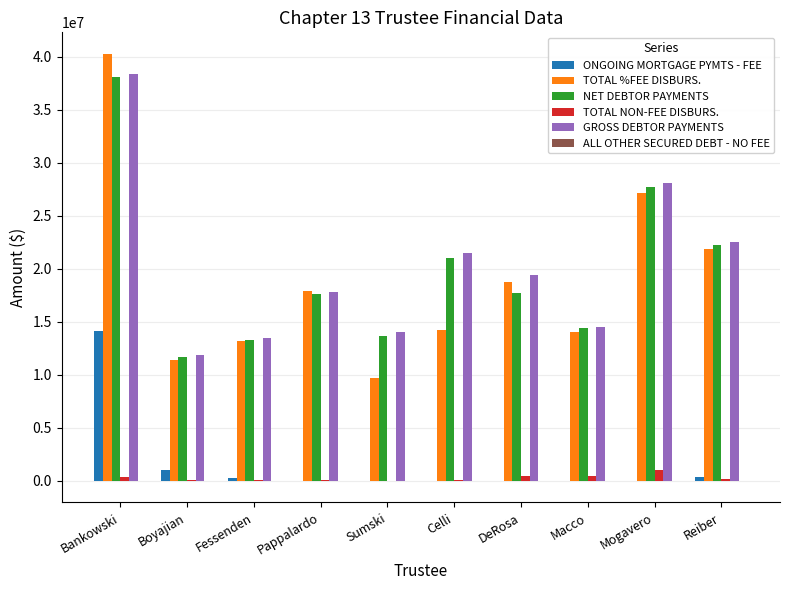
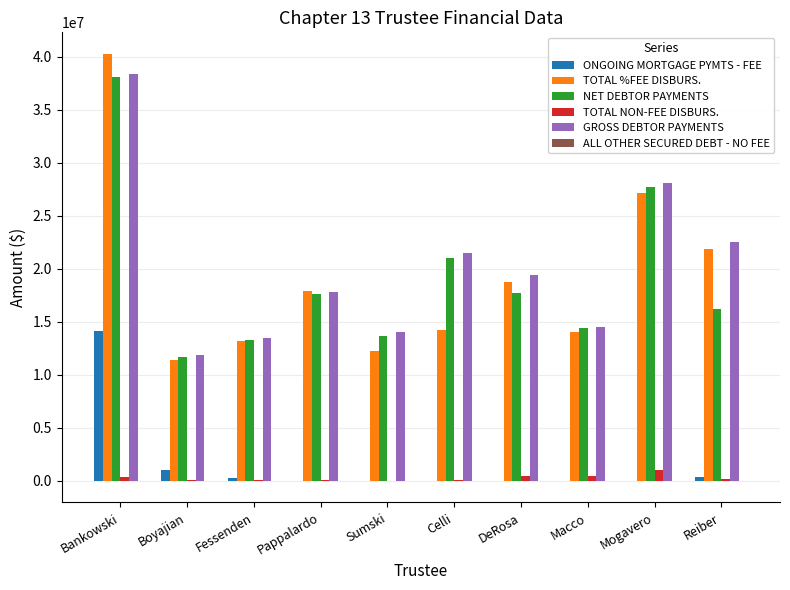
TOTAL %FEE DISBURS., Sumski: 9700000 -> 12200000
NET DEBTOR PAYMENTS, Reiber: 22200000 -> 16300000
